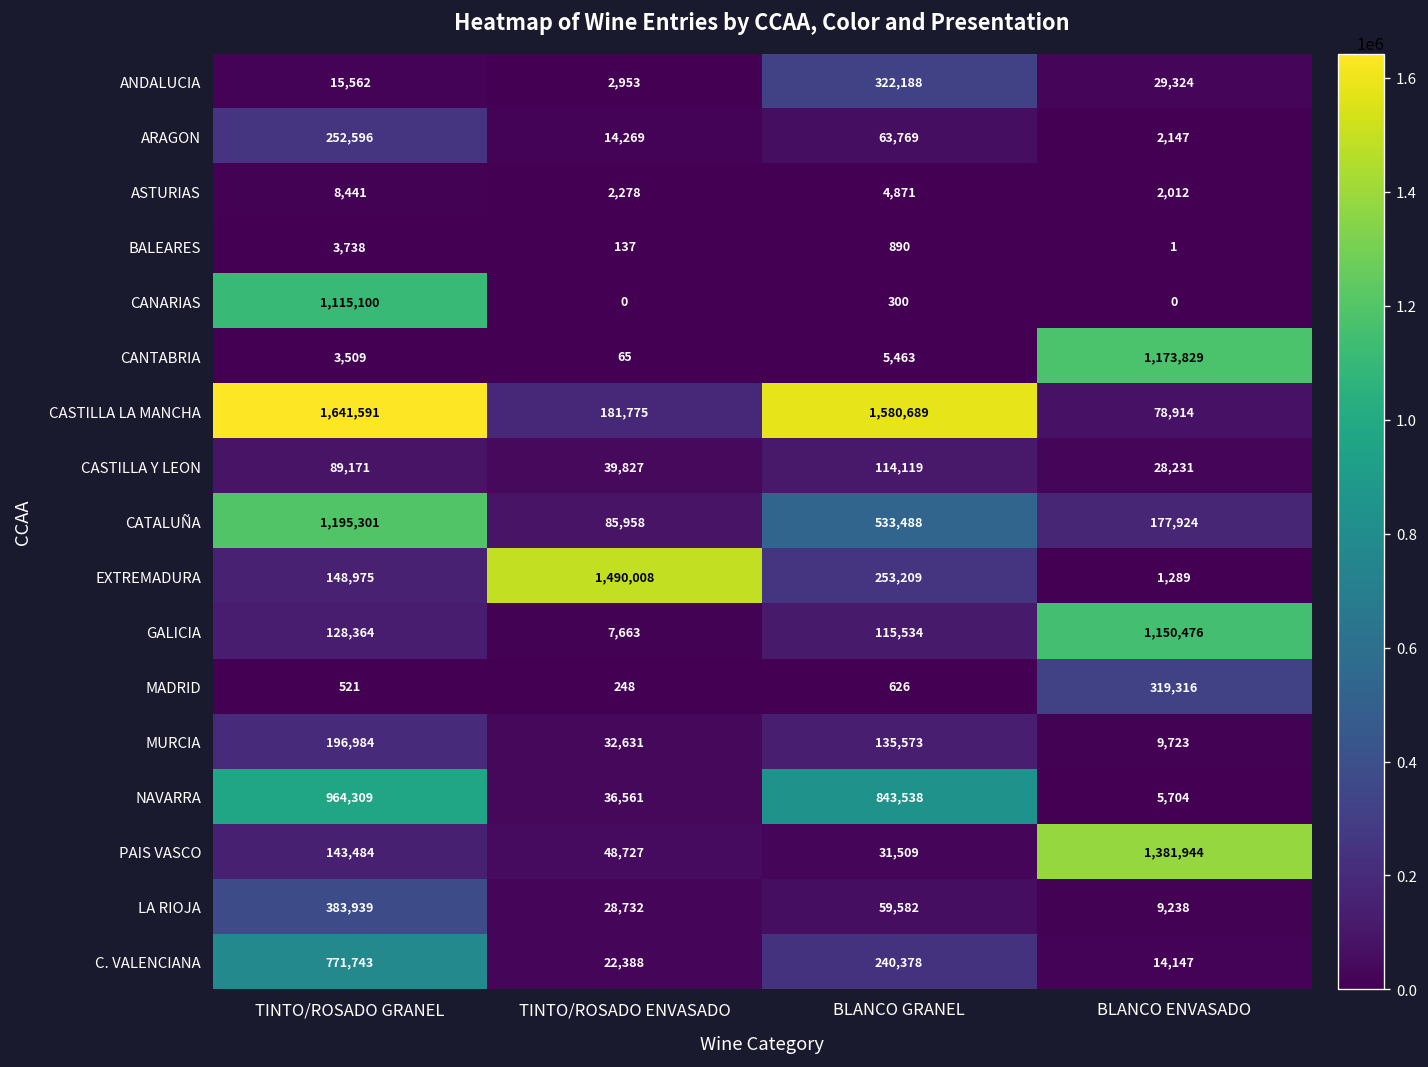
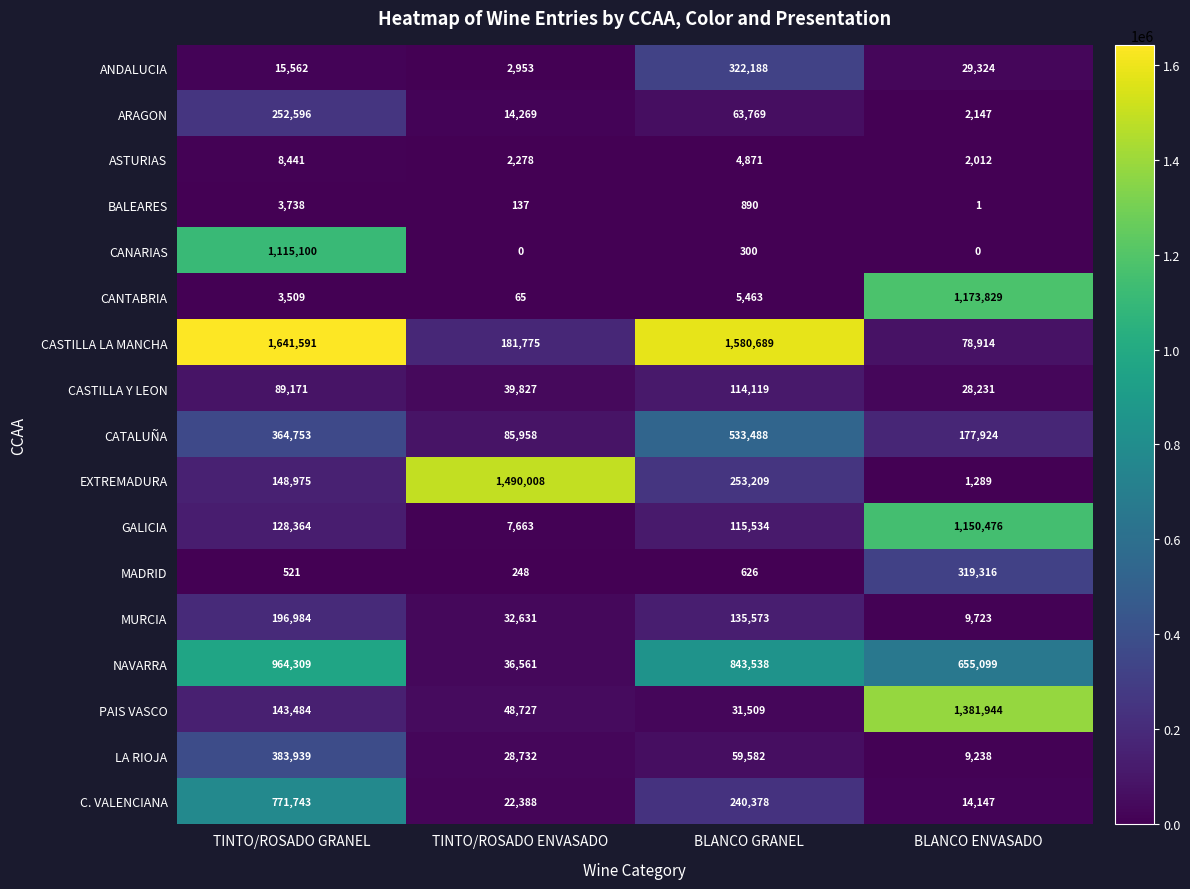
CATALUÑA, TINTO/ROSADO GRANEL: 1,195,301 -> 364,753
NAVARRA, BLANCO ENVASADO: 5,704 -> 655,099
